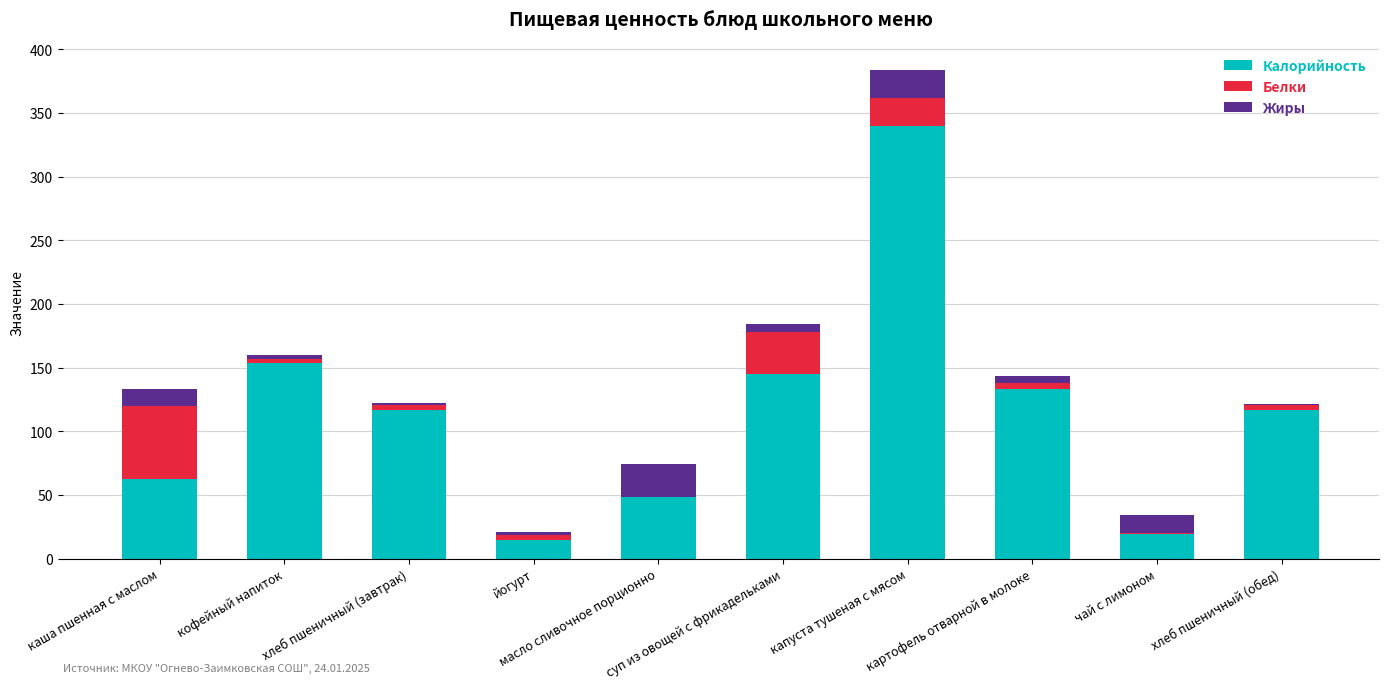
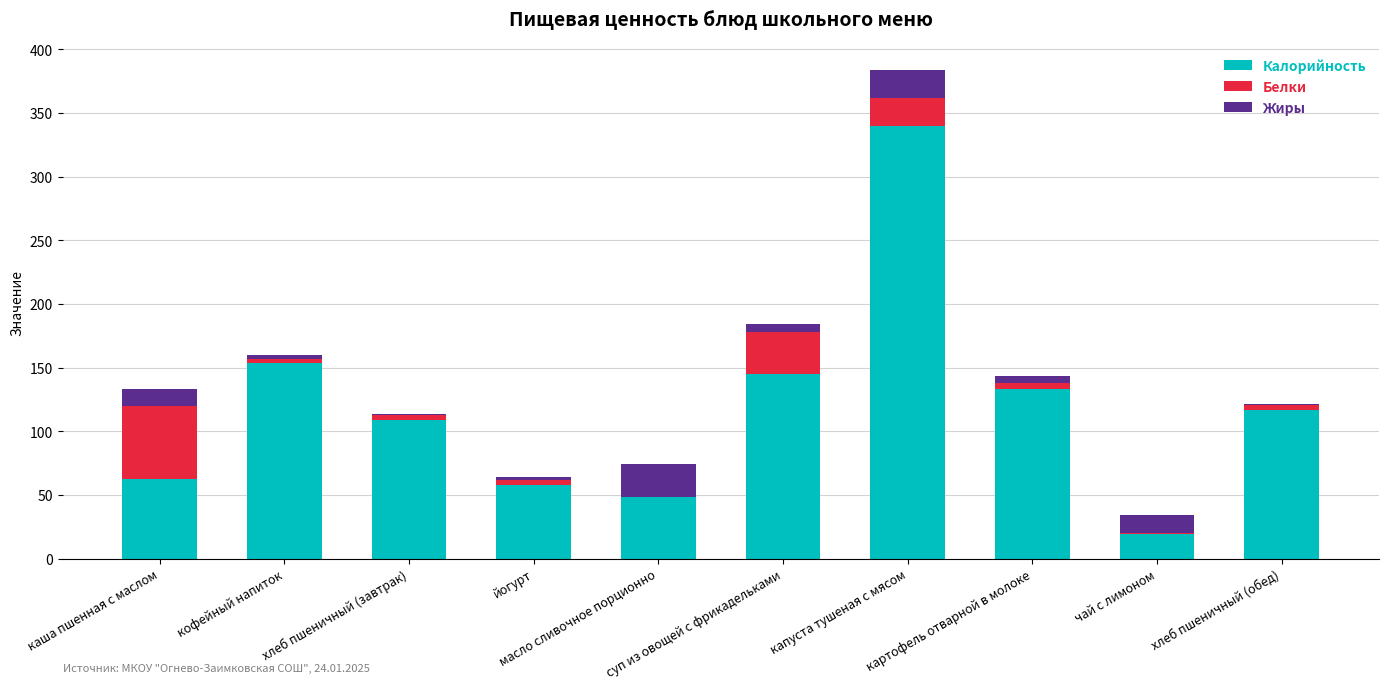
Калорийность, хлеб пшеничный (завтрак): 117 -> 109
Калорийность, йогурт: 15 -> 58
